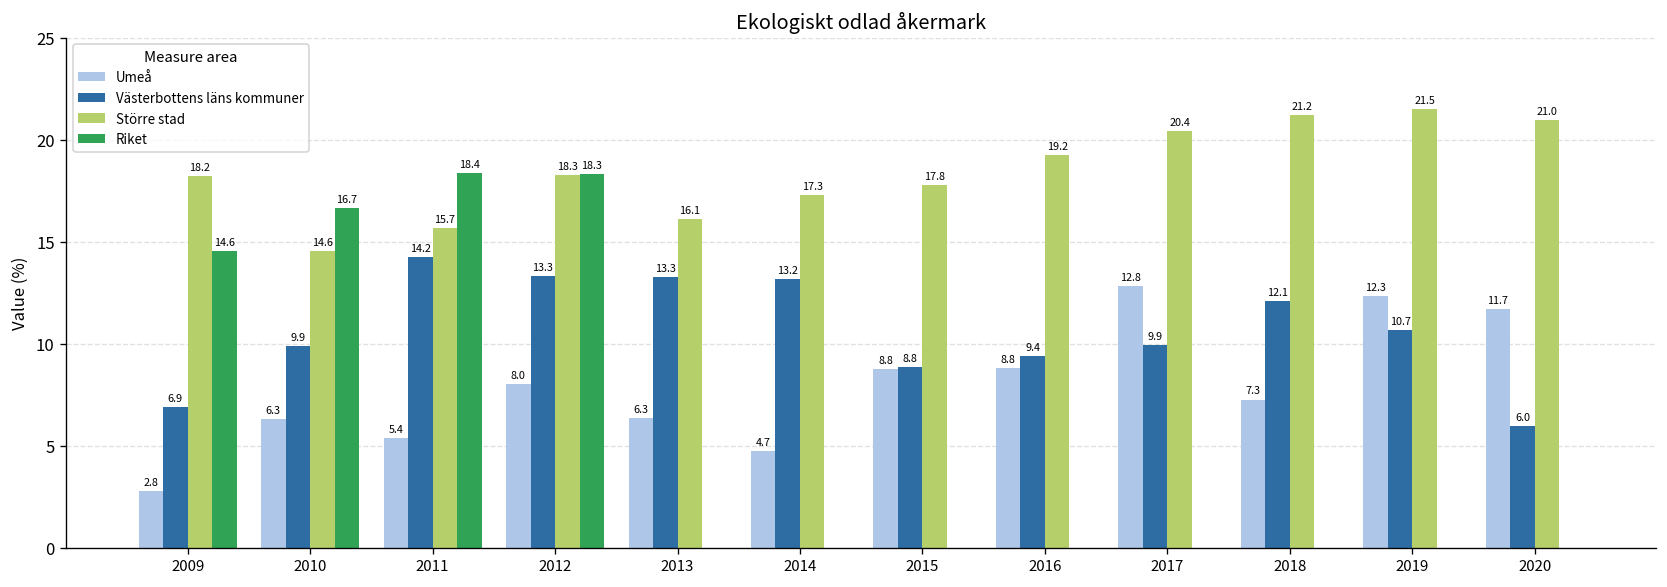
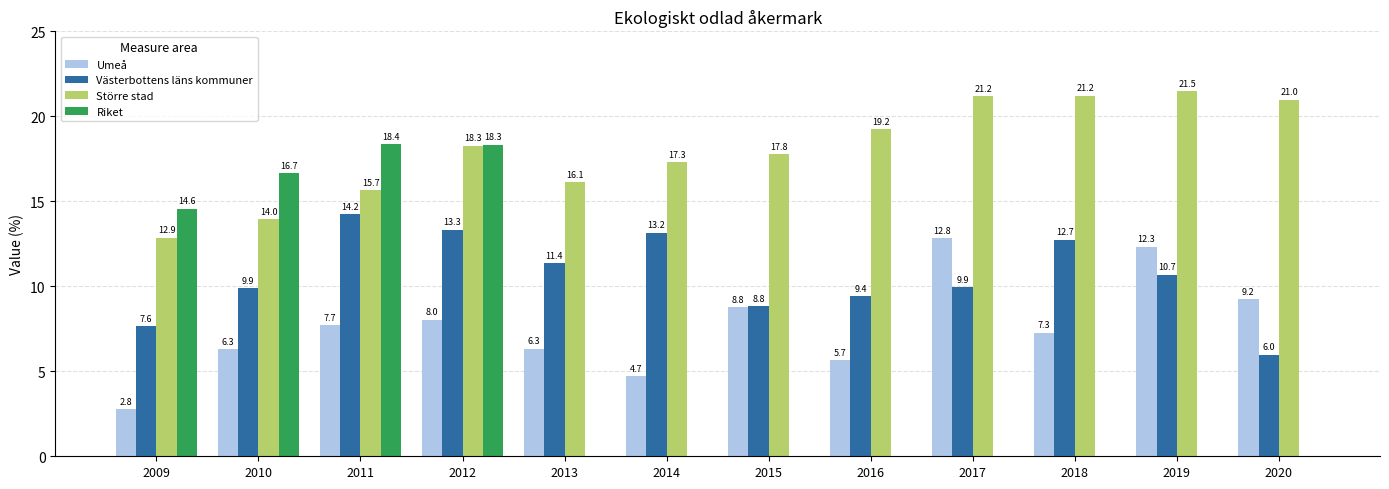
Västerbottens läns kommuner, 2009: 6.9 -> 7.6
Större stad, 2009: 18.2 -> 12.9
Större stad, 2010: 14.6 -> 14.0
Umeå, 2011: 5.4 -> 7.7
Västerbottens läns kommuner, 2013: 13.3 -> 11.4
Umeå, 2016: 8.8 -> 5.7
Större stad, 2017: 20.4 -> 21.2
Västerbottens läns kommuner, 2018: 12.1 -> 12.7
Umeå, 2020: 11.7 -> 9.2
